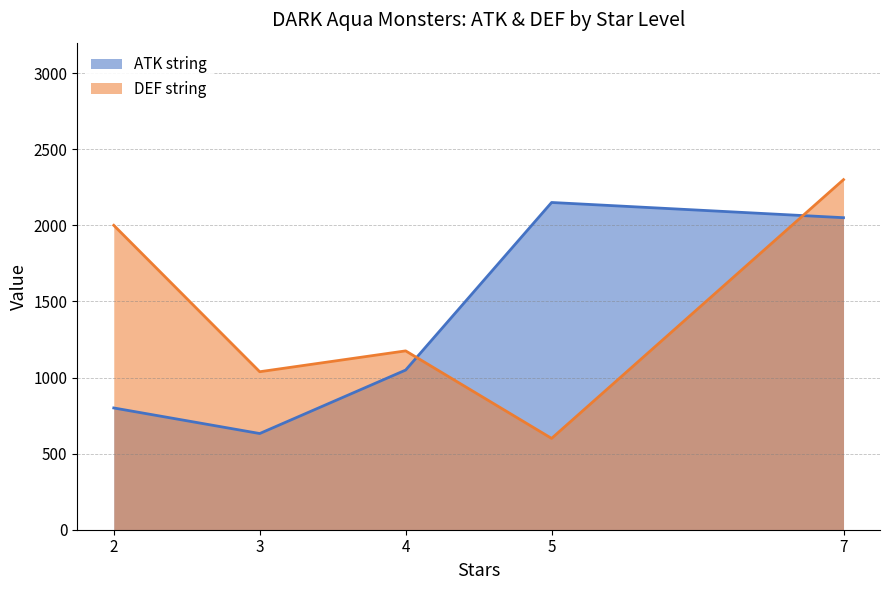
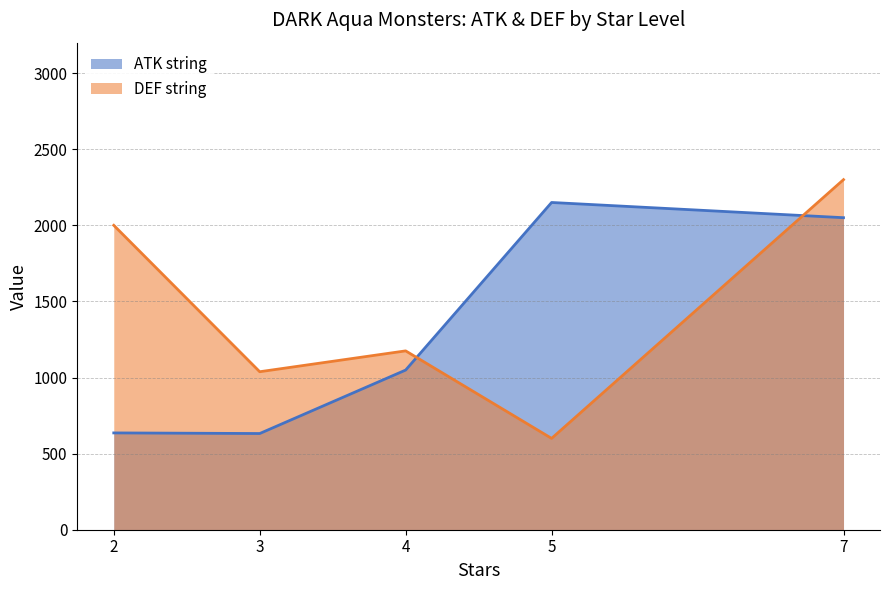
ATK string, 2: 800 -> 640
